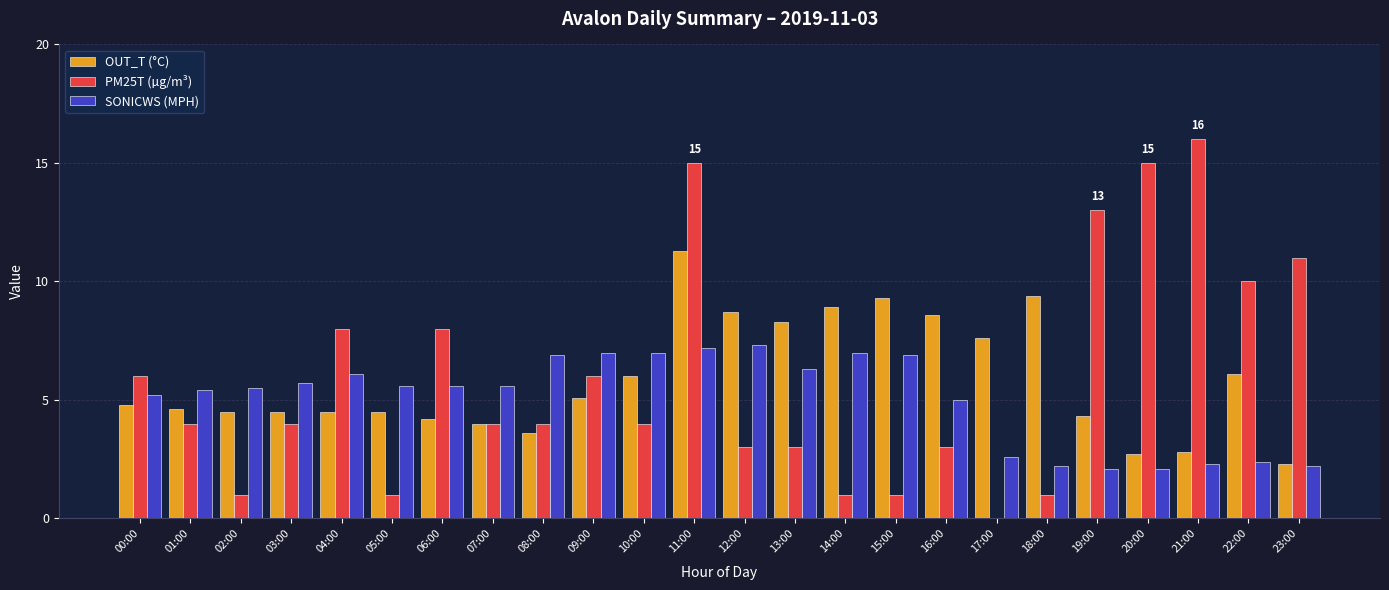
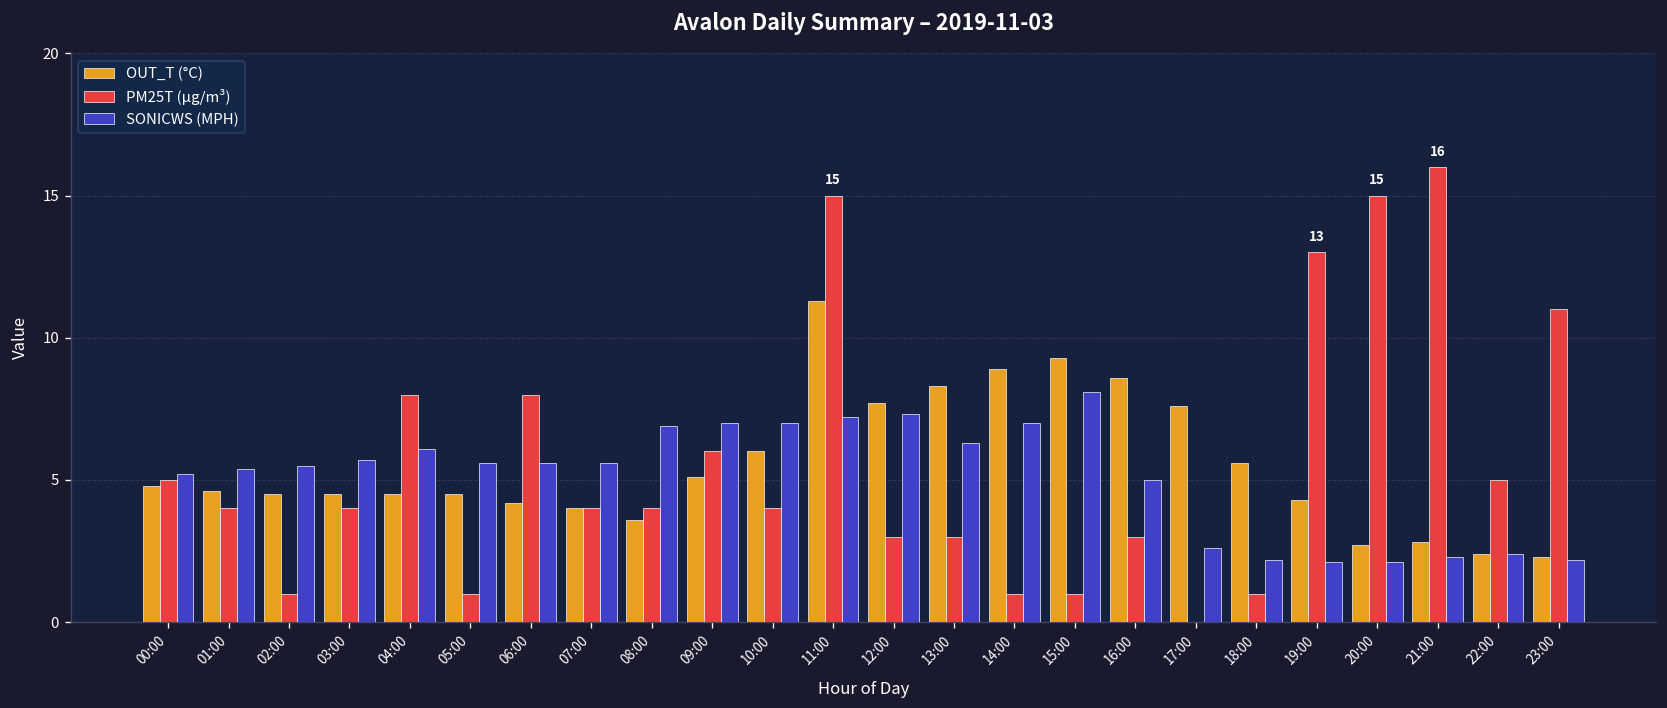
PM25T (µg/m³), 00:00: 6 -> 5
OUT_T (°C), 12:00: 8.7 -> 7.7
SONICWS (MPH), 15:00: 6.9 -> 8.1
OUT_T (°C), 18:00: 9.4 -> 5.6
OUT_T (°C), 22:00: 6.1 -> 2.4
PM25T (µg/m³), 22:00: 10 -> 5
